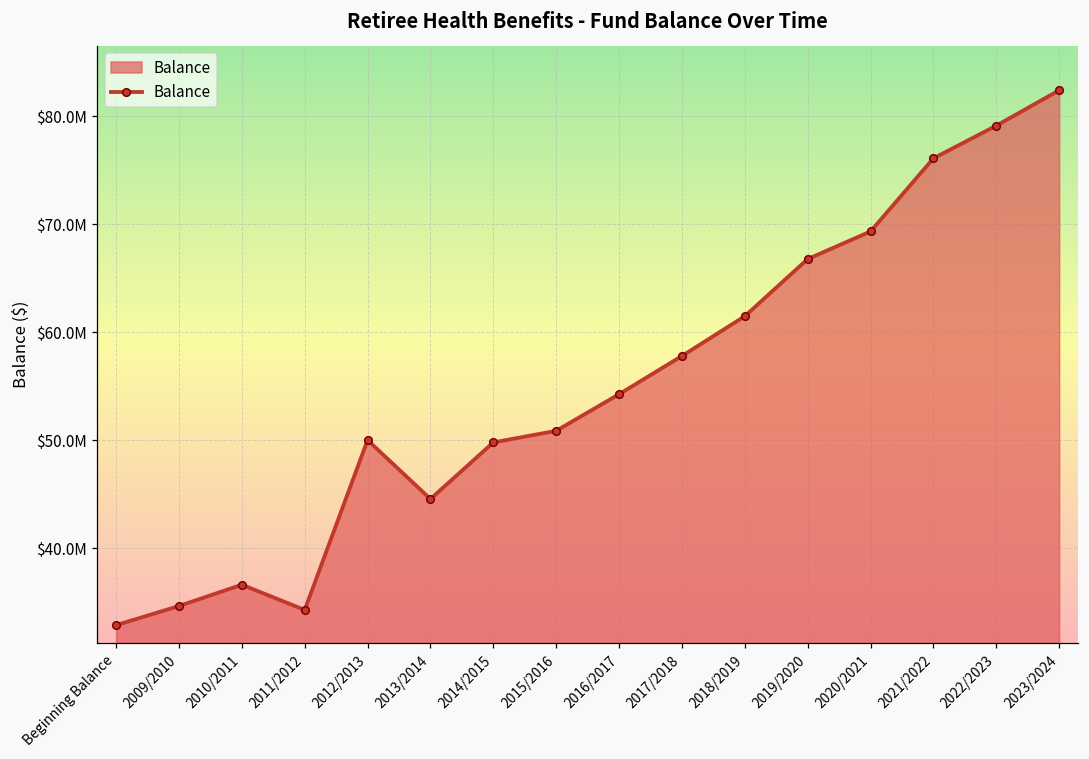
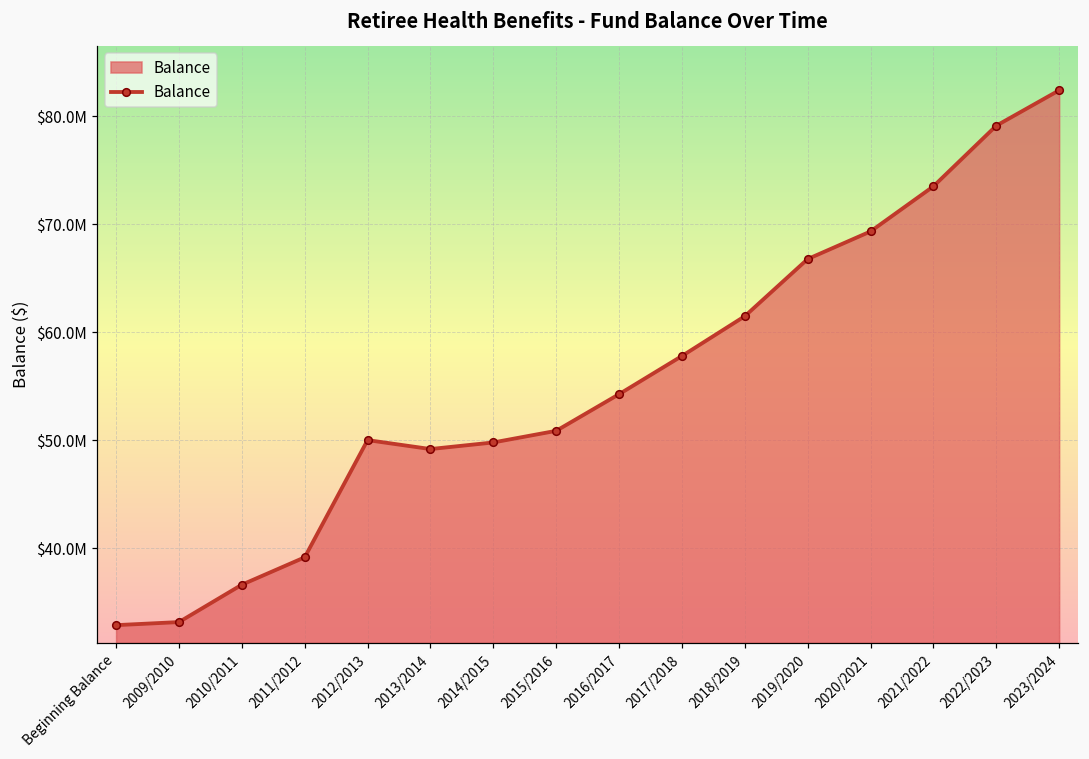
2009/2010: $35000000 -> $33000000
2011/2012: $34000000 -> $39000000
2013/2014: $45000000 -> $49000000
2021/2022: $76000000 -> $74000000
